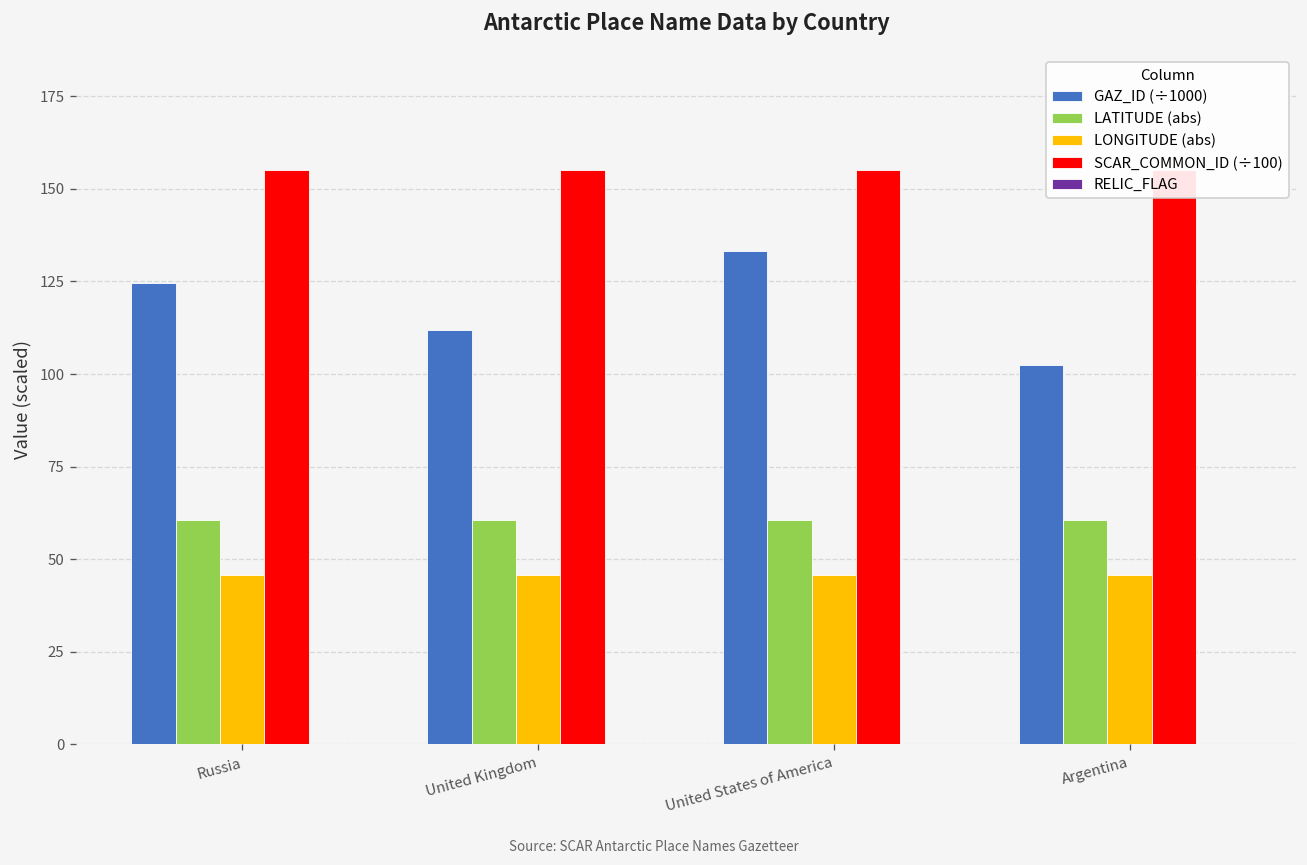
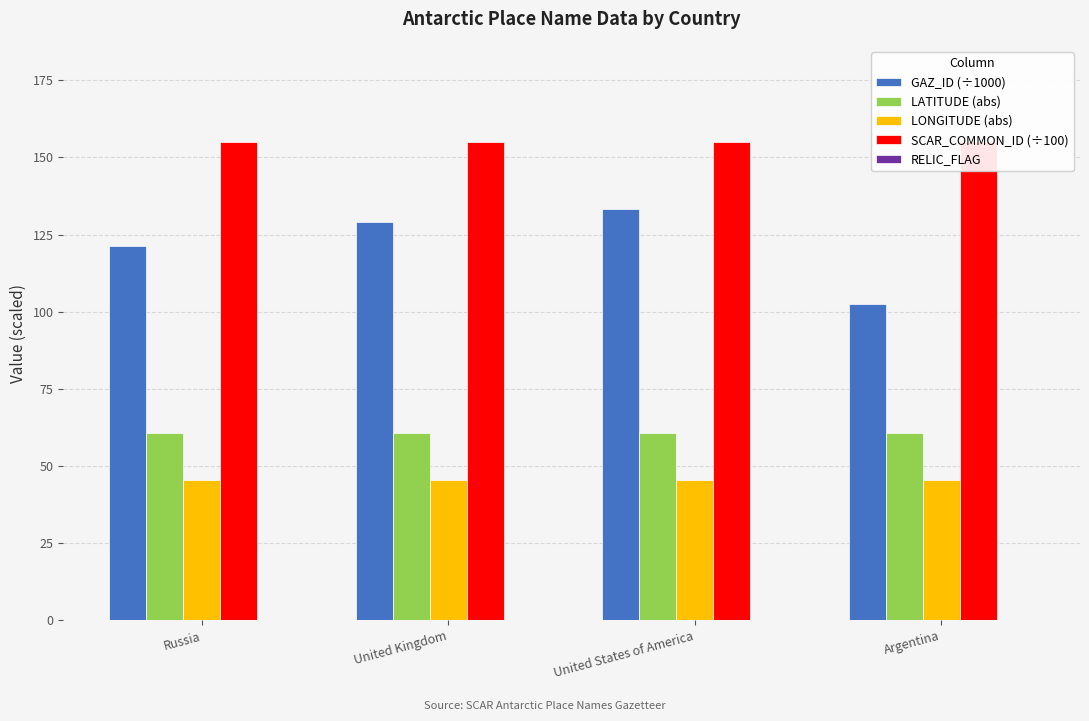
GAZ_ID (÷1000), Russia: 125 -> 121
GAZ_ID (÷1000), United Kingdom: 112 -> 129
